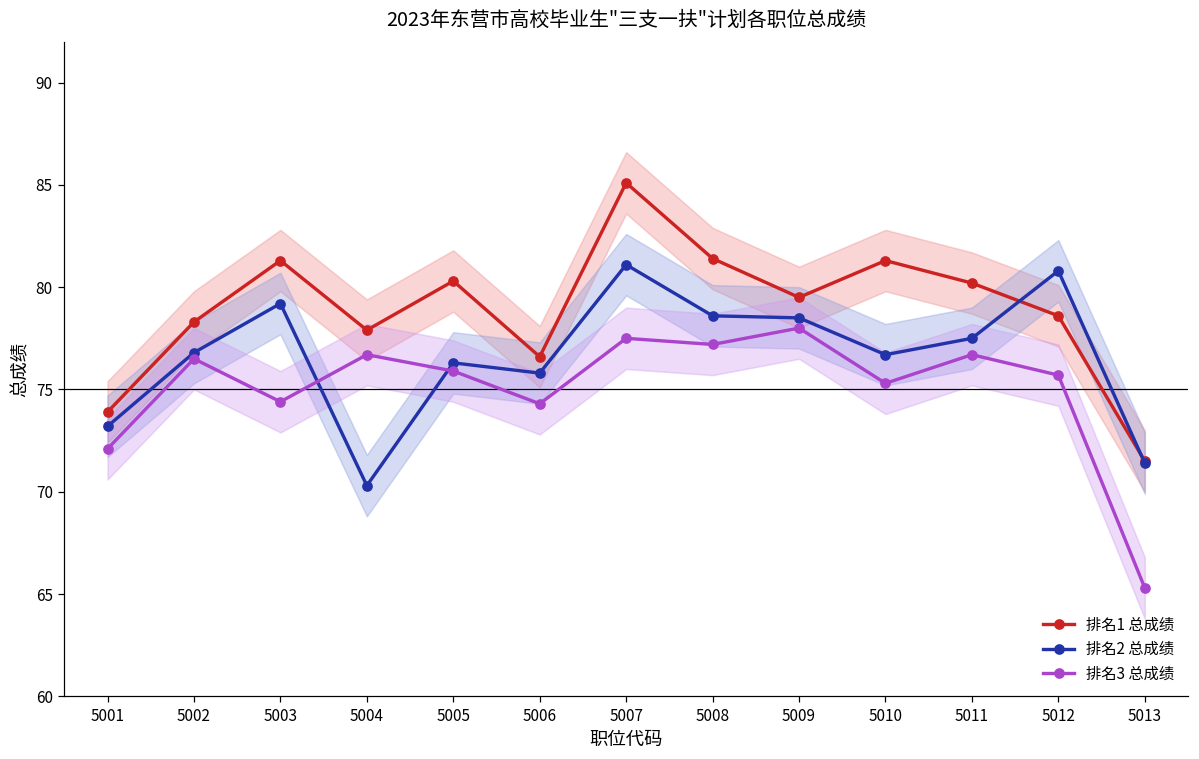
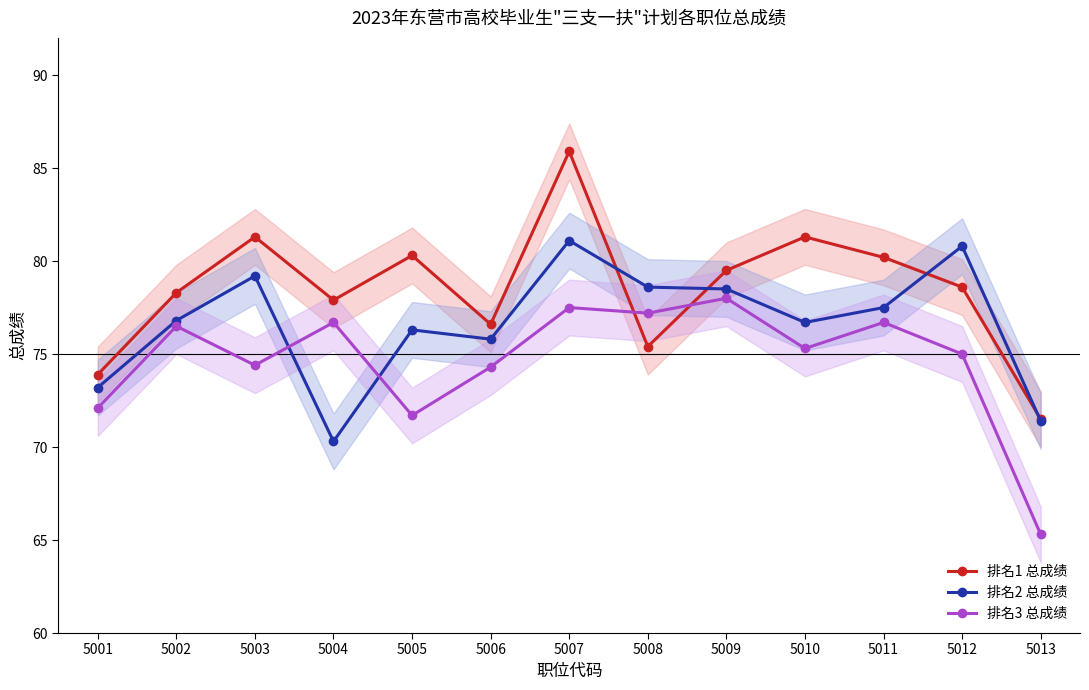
排名3 总成绩, 5005: 75.9 -> 71.7
排名1 总成绩, 5007: 85.1 -> 85.9
排名1 总成绩, 5008: 81.4 -> 75.4
排名3 总成绩, 5012: 75.7 -> 75.0
